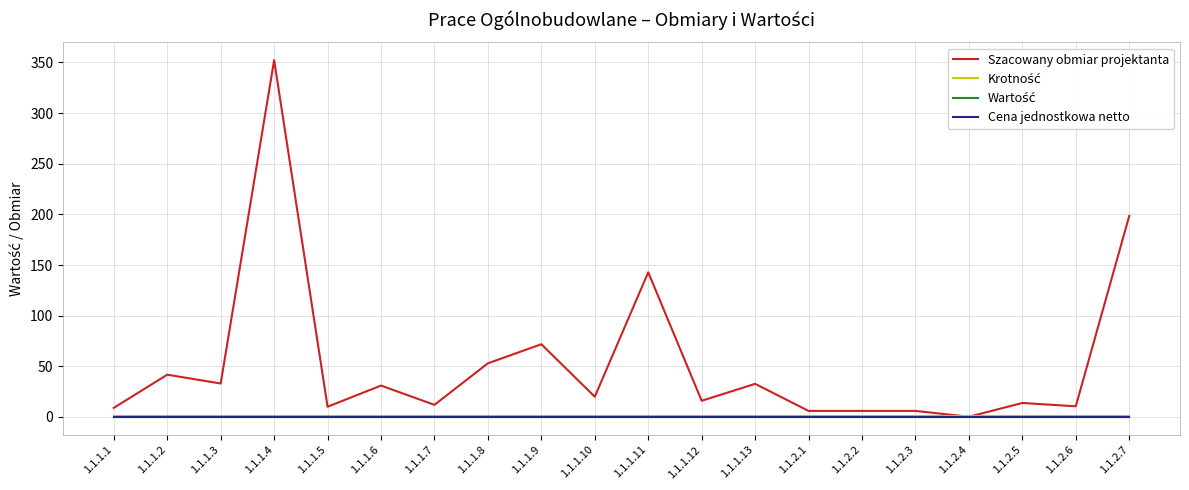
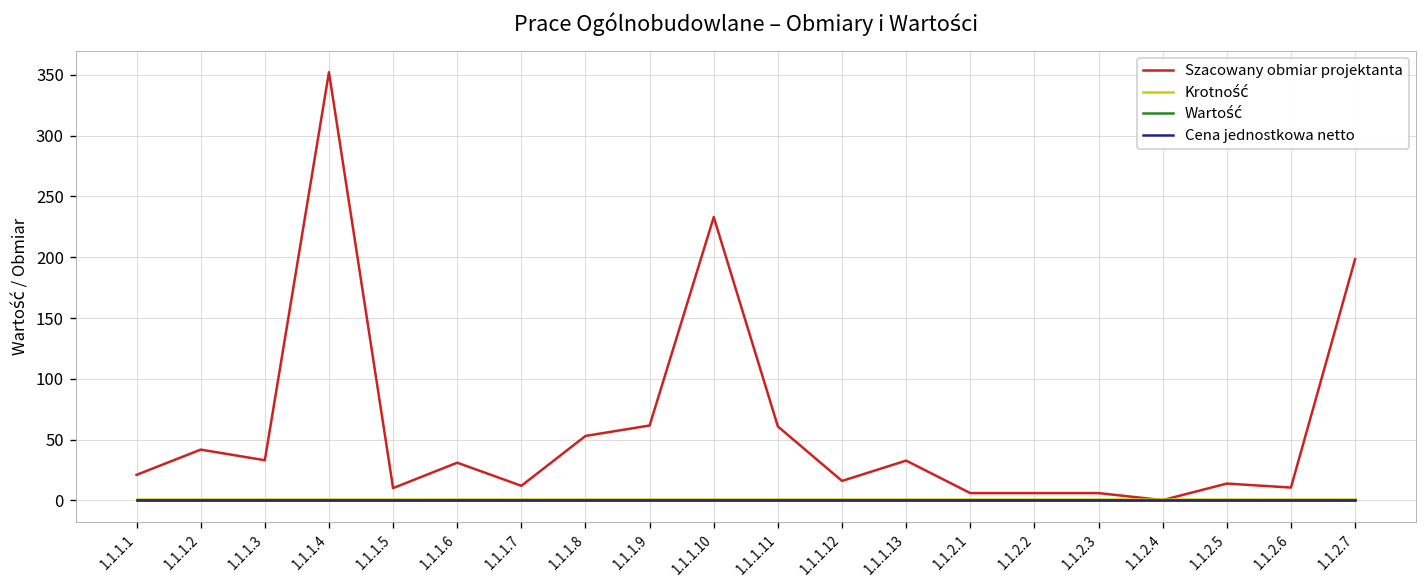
Szacowany obmiar projektanta, 1.1.1.1: 9 -> 21
Szacowany obmiar projektanta, 1.1.1.9: 72 -> 62
Szacowany obmiar projektanta, 1.1.1.10: 20 -> 233
Szacowany obmiar projektanta, 1.1.1.11: 143 -> 61
